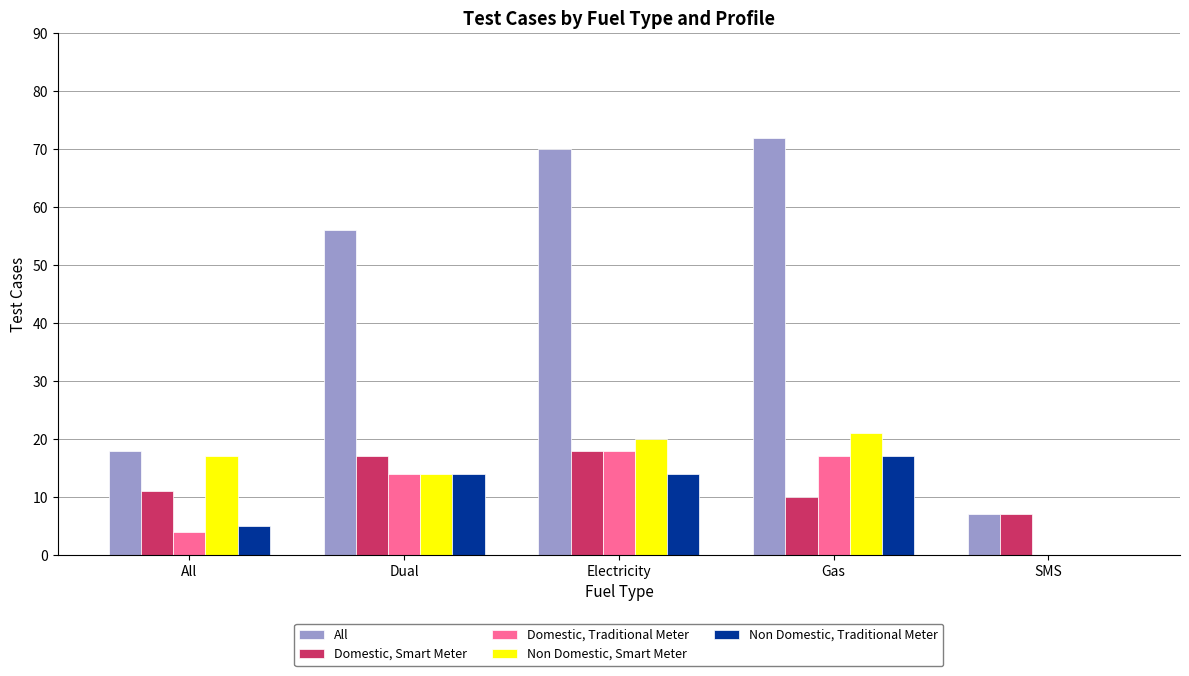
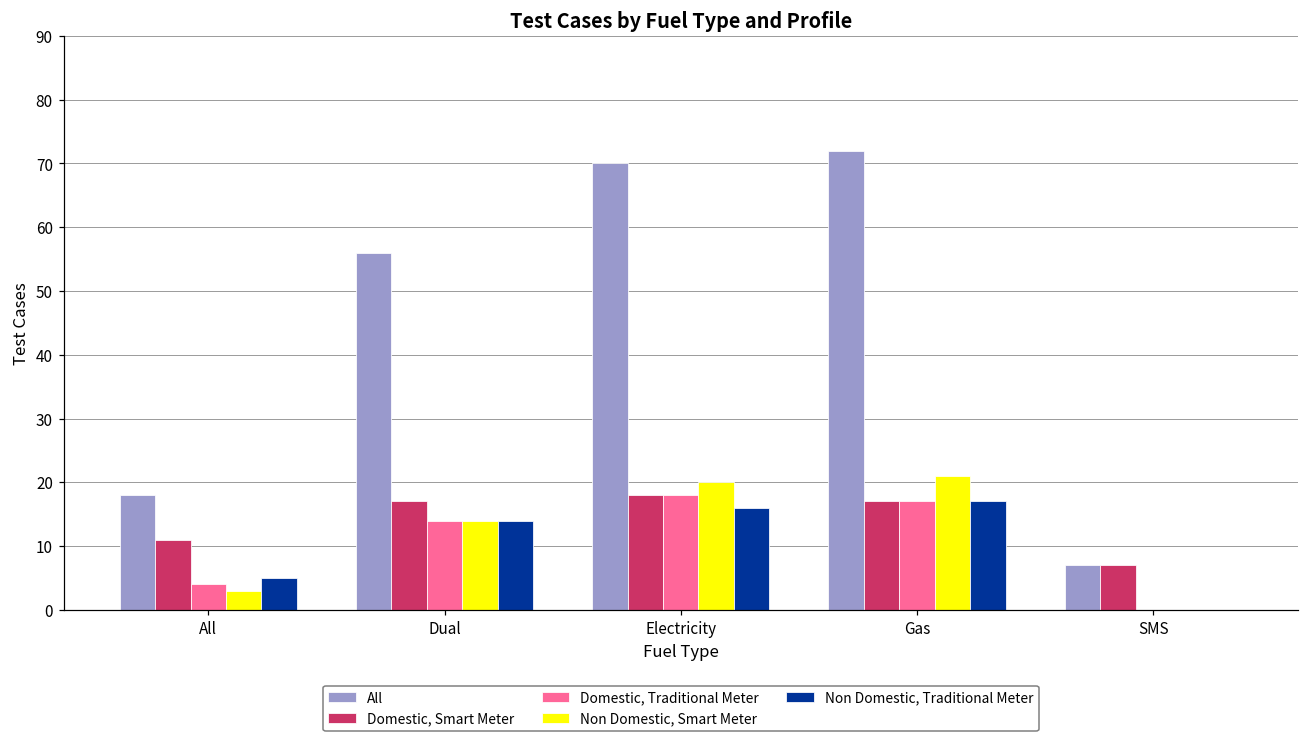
Non Domestic, Smart Meter, All: 17 -> 3
Non Domestic, Traditional Meter, Electricity: 14 -> 16
Domestic, Smart Meter, Gas: 10 -> 17
